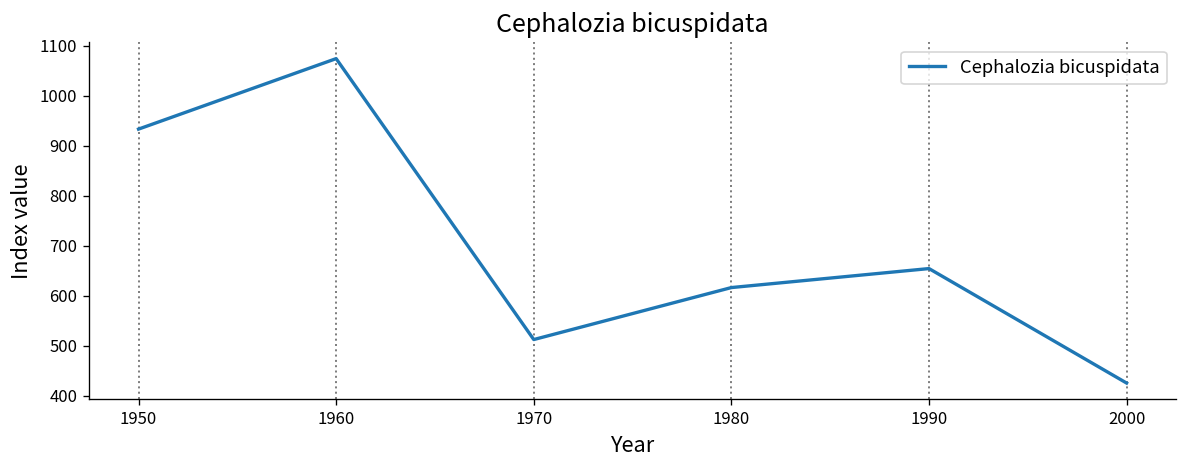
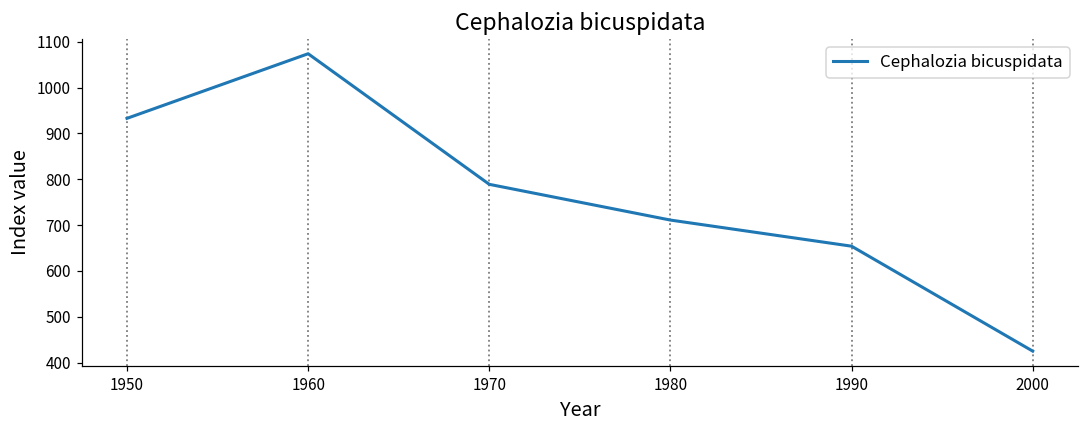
1970: 510 -> 790
1980: 620 -> 710
